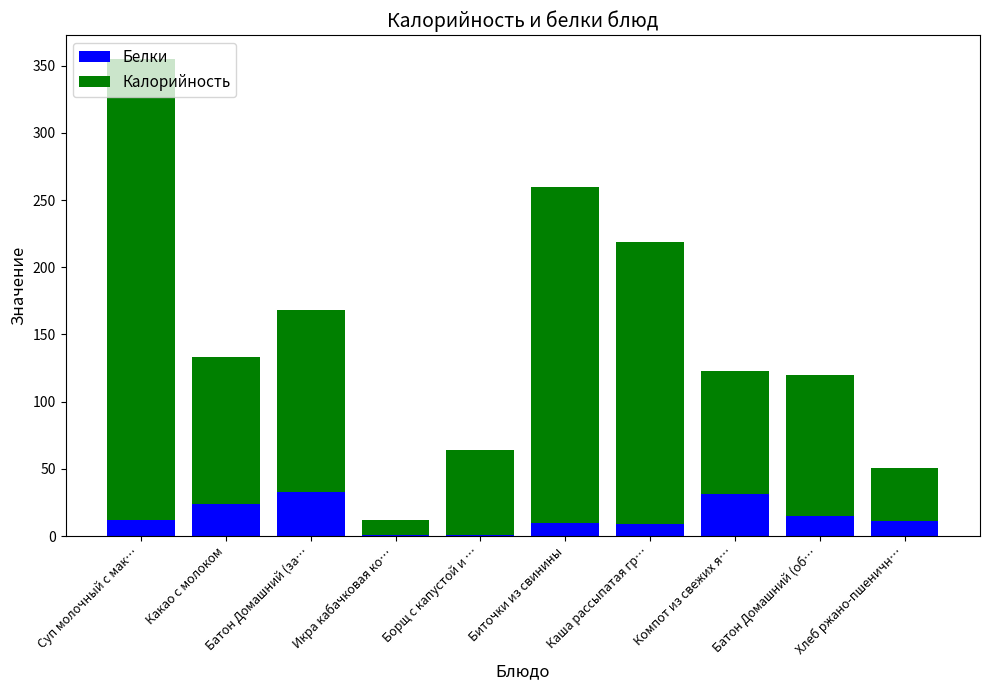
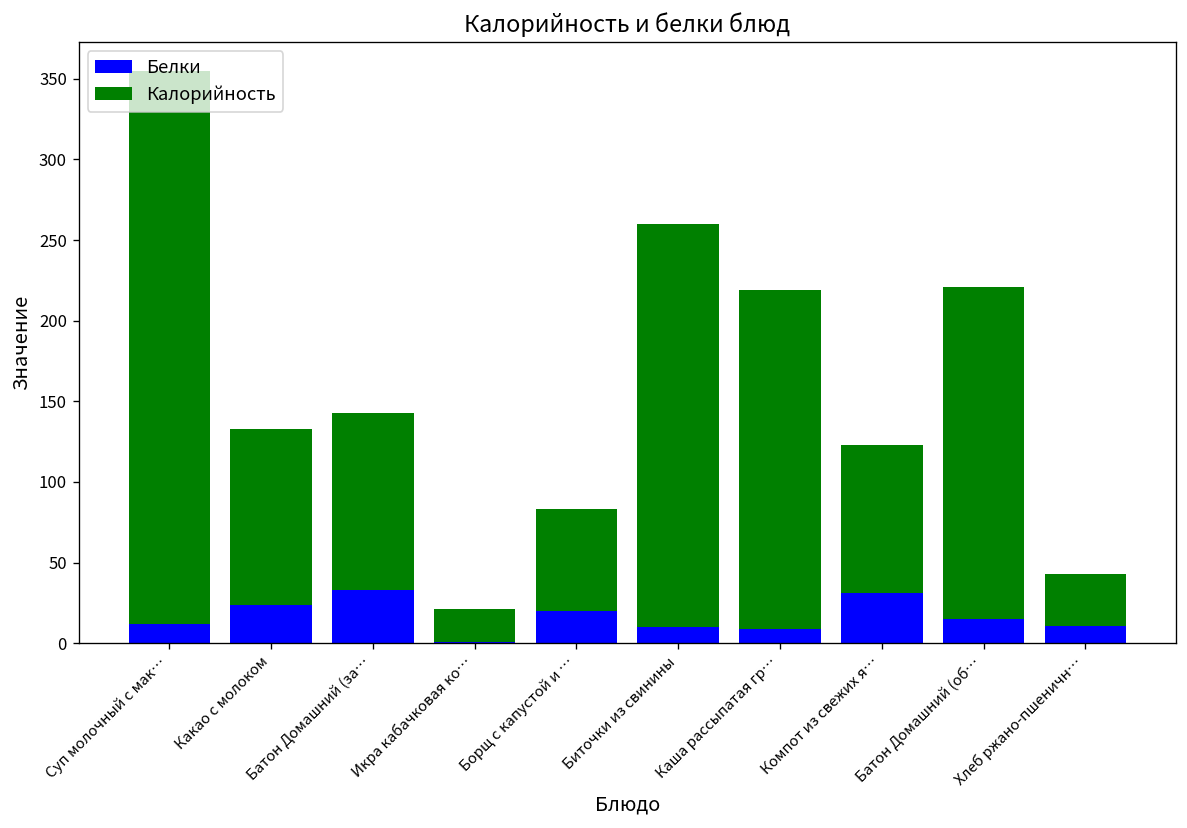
Калорийность, Батон Домашний (за…: 135 -> 110
Калорийность, Икра кабачковая ко…: 11 -> 20
Белки, Борщ с капустой и …: 1 -> 20
Калорийность, Батон Домашний (об…: 105 -> 206
Калорийность, Хлеб ржано-пшеничн…: 40 -> 32
